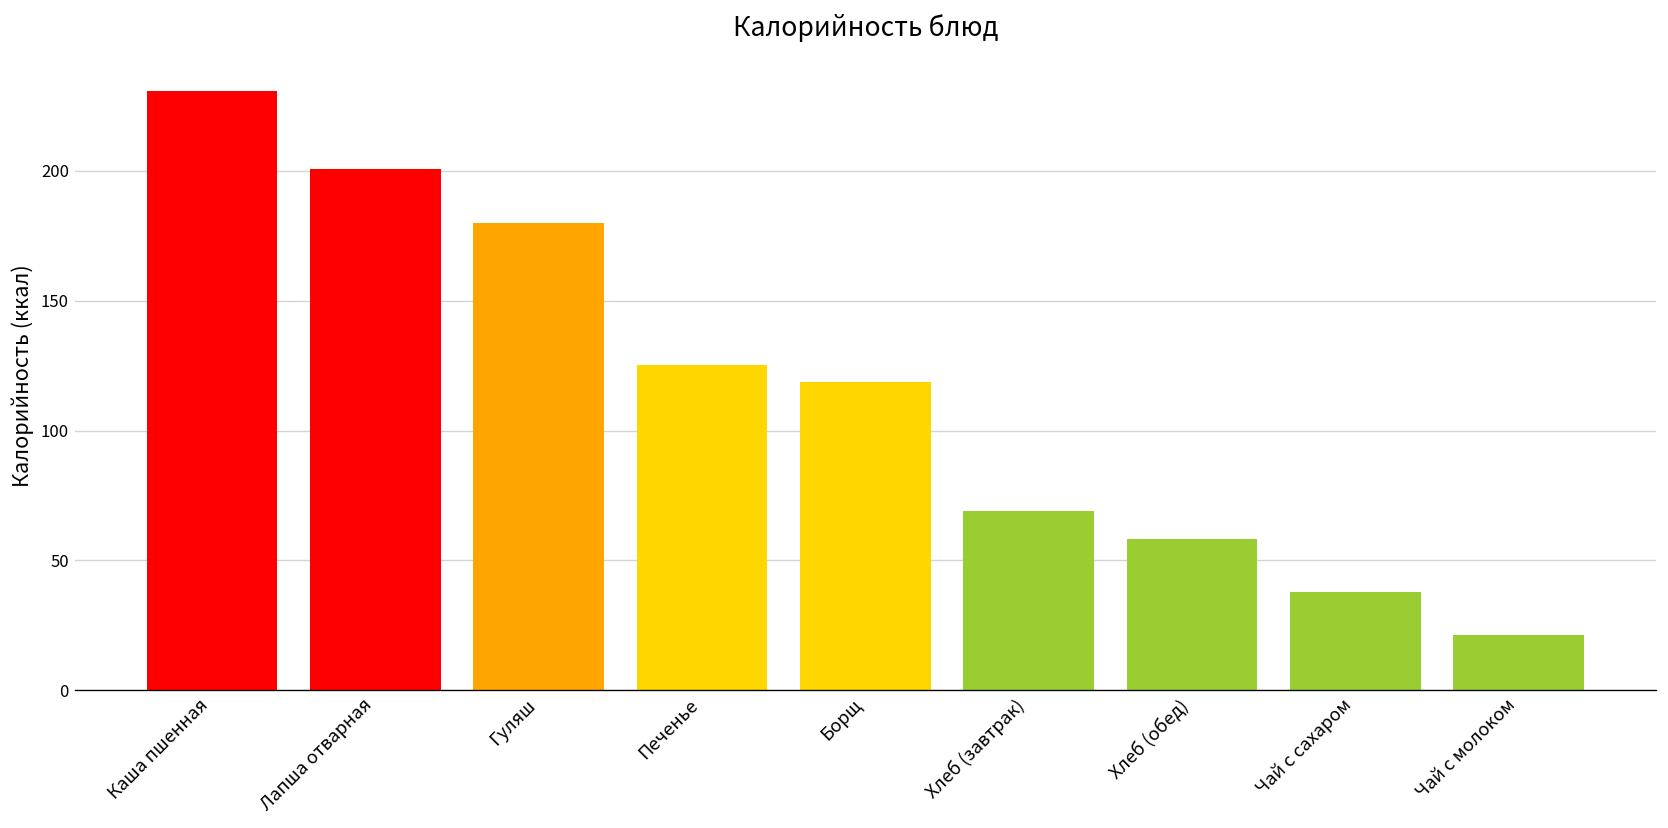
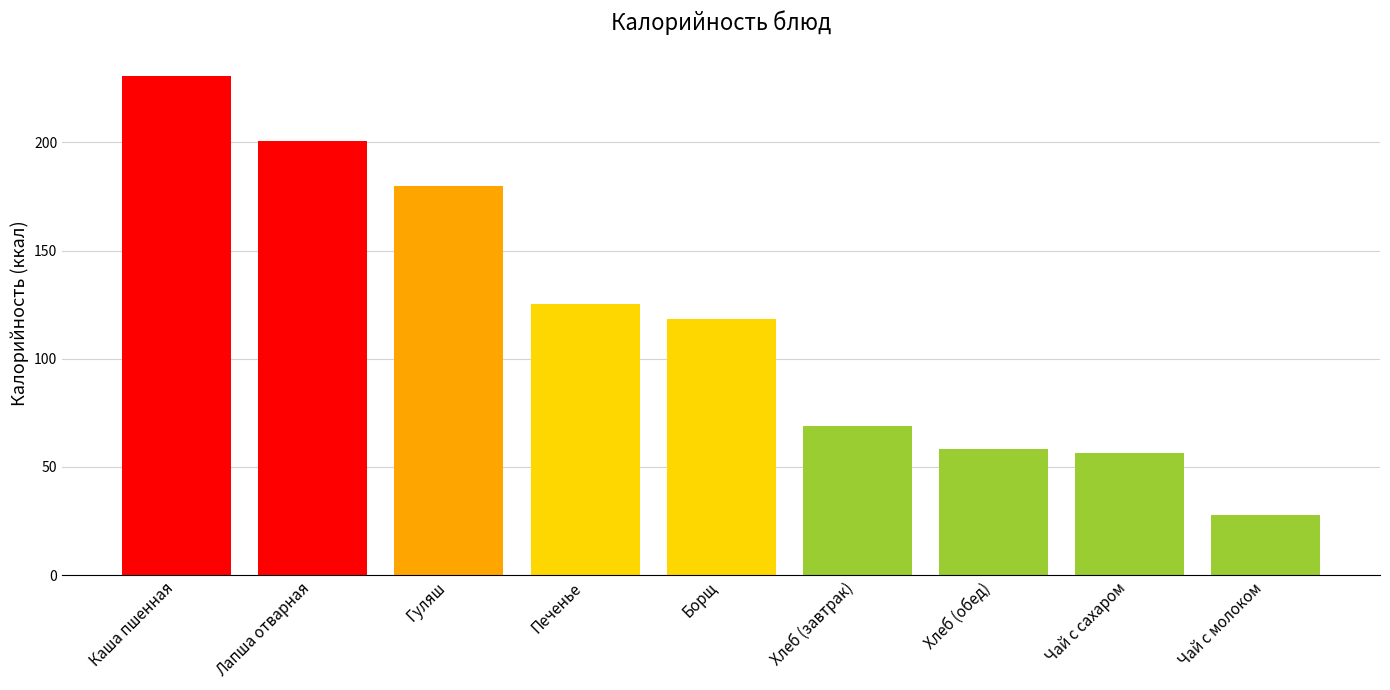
Чай с сахаром: 38 -> 56
Чай с молоком: 21 -> 28
